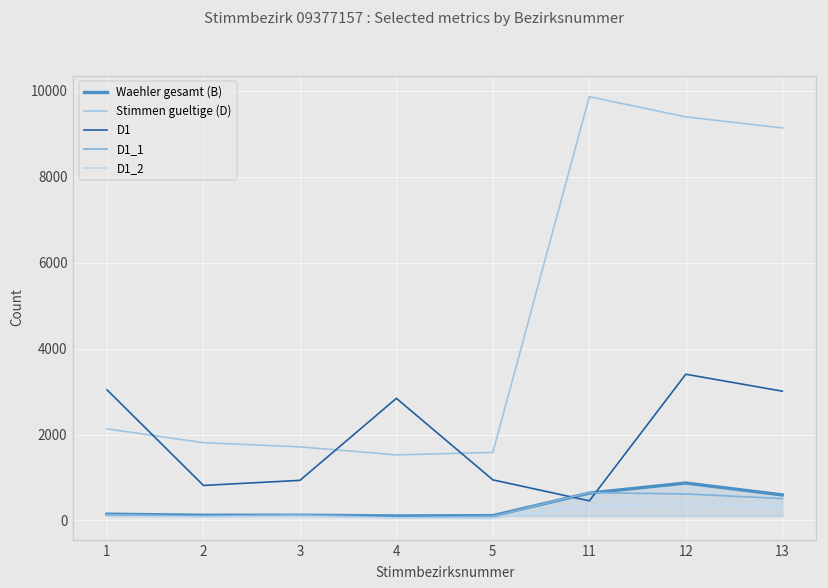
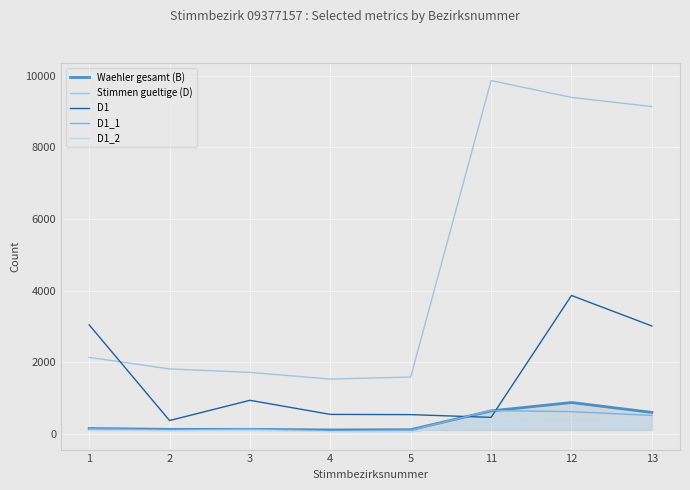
D1, 2: 800 -> 400
D1, 4: 2800 -> 500
D1, 5: 900 -> 500
D1, 12: 3400 -> 3900
